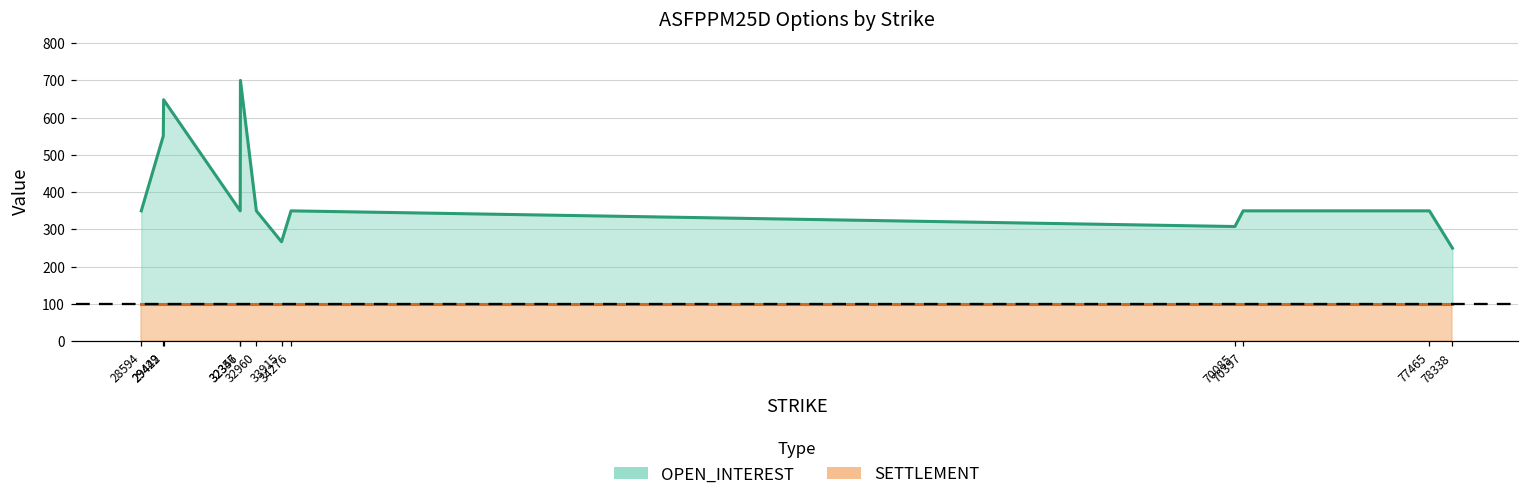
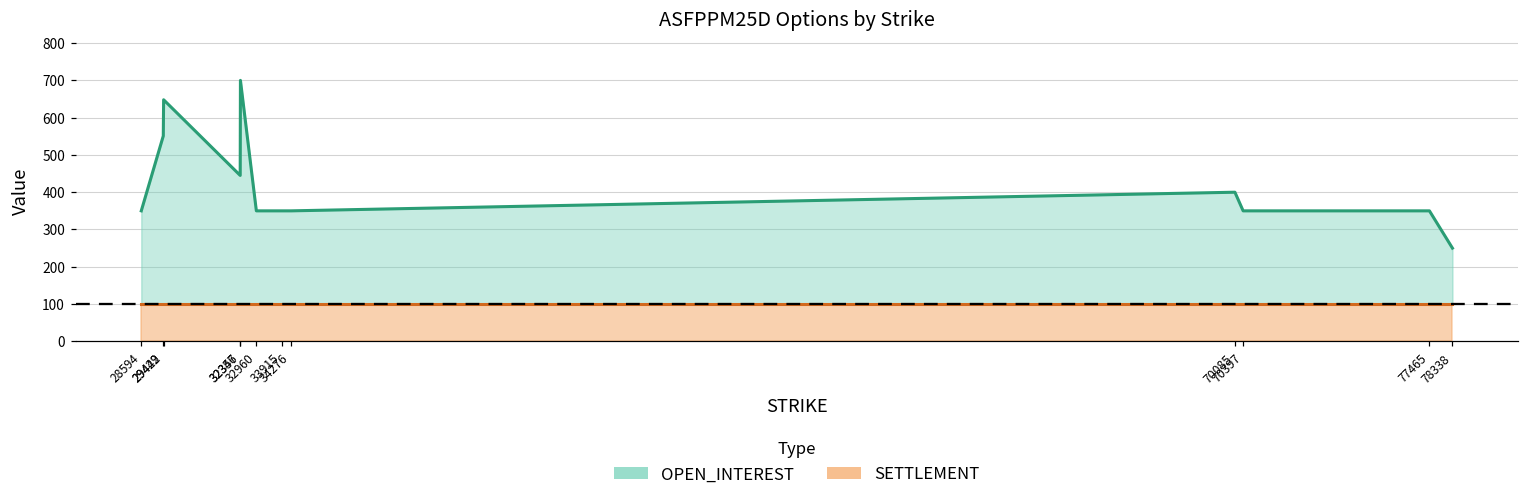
OPEN_INTEREST, 32347: 350 -> 450
OPEN_INTEREST, 33915: 270 -> 350
OPEN_INTEREST, 70085: 310 -> 400
